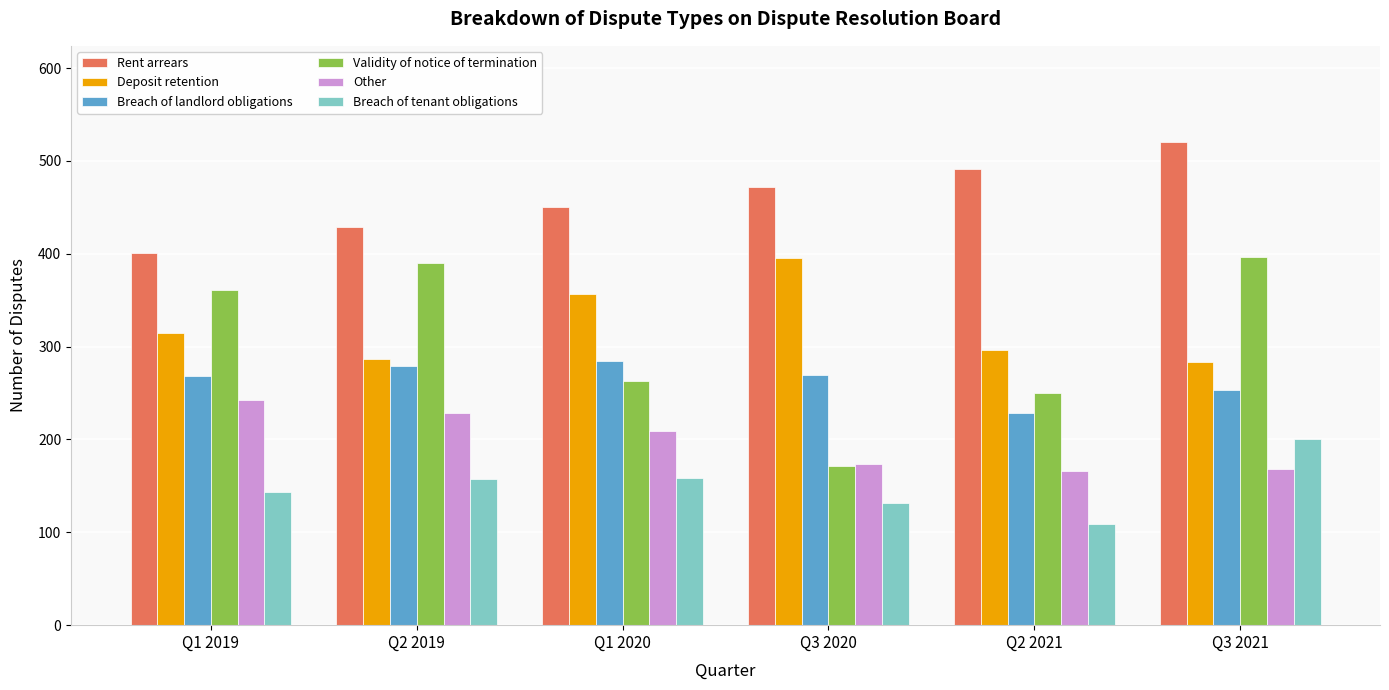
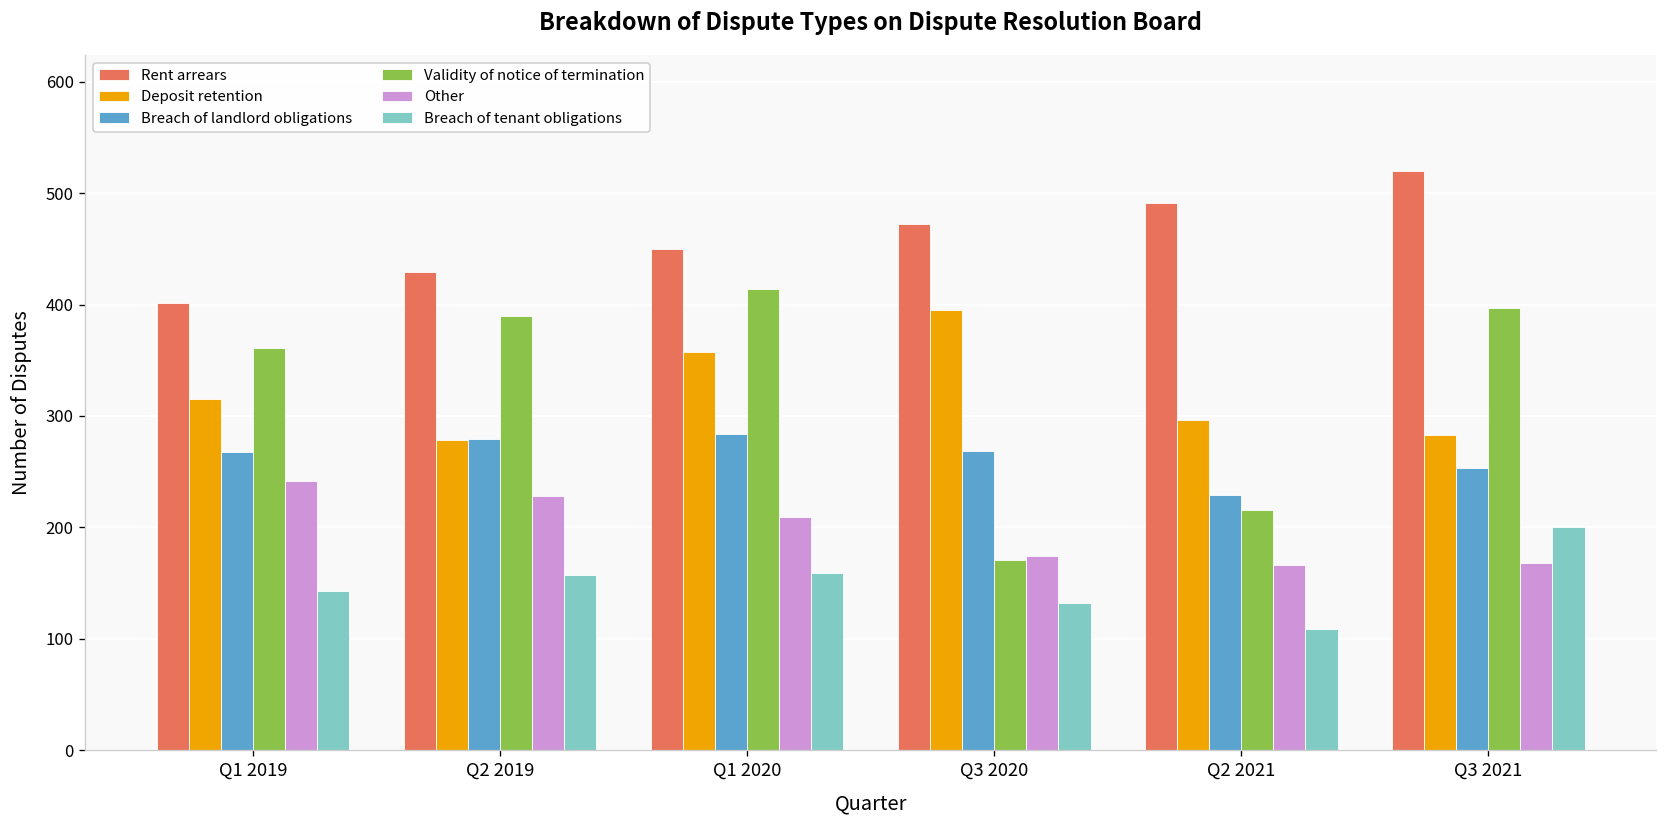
Deposit retention, Q2 2019: 290 -> 280
Validity of notice of termination, Q1 2020: 260 -> 410
Validity of notice of termination, Q2 2021: 250 -> 220
